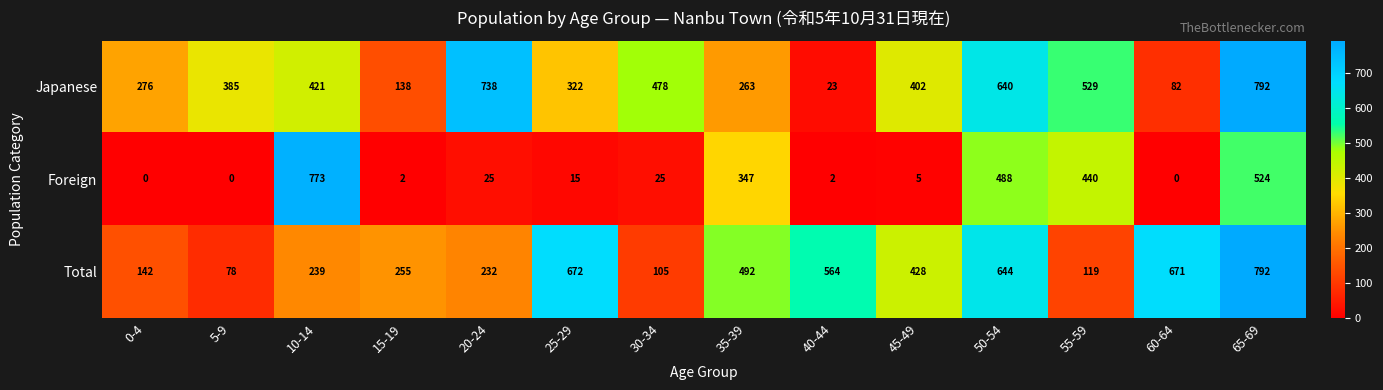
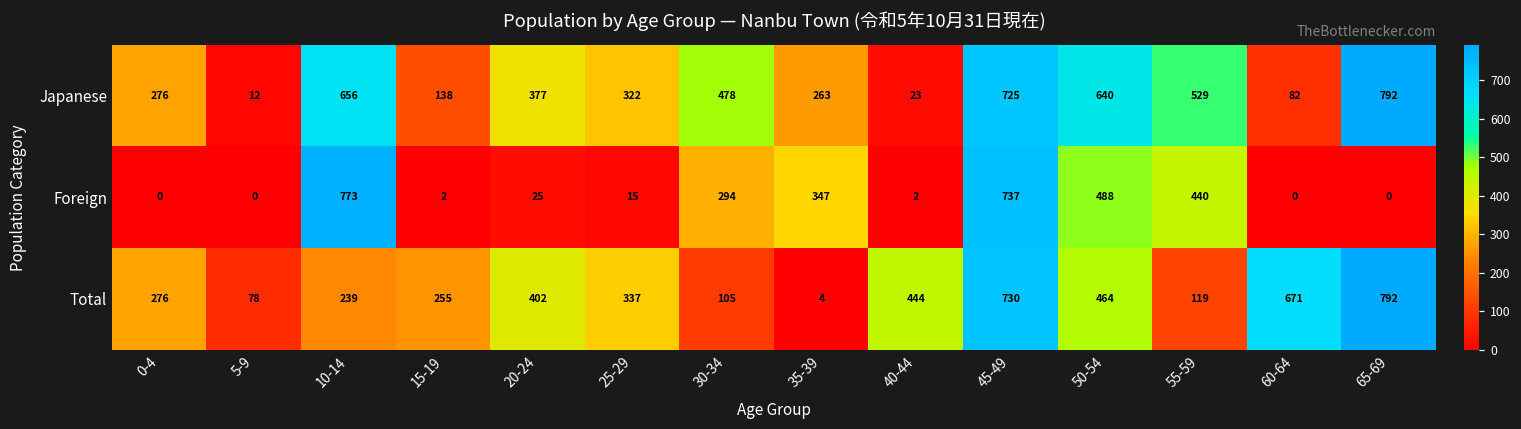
Japanese, 5-9: 385 -> 12
Japanese, 10-14: 421 -> 656
Japanese, 20-24: 738 -> 377
Japanese, 45-49: 402 -> 725
Foreign, 30-34: 25 -> 294
Foreign, 45-49: 5 -> 737
Foreign, 65-69: 524 -> 0
Total, 0-4: 142 -> 276
Total, 20-24: 232 -> 402
Total, 25-29: 672 -> 337
Total, 35-39: 492 -> 4
Total, 40-44: 564 -> 444
Total, 45-49: 428 -> 730
Total, 50-54: 644 -> 464
